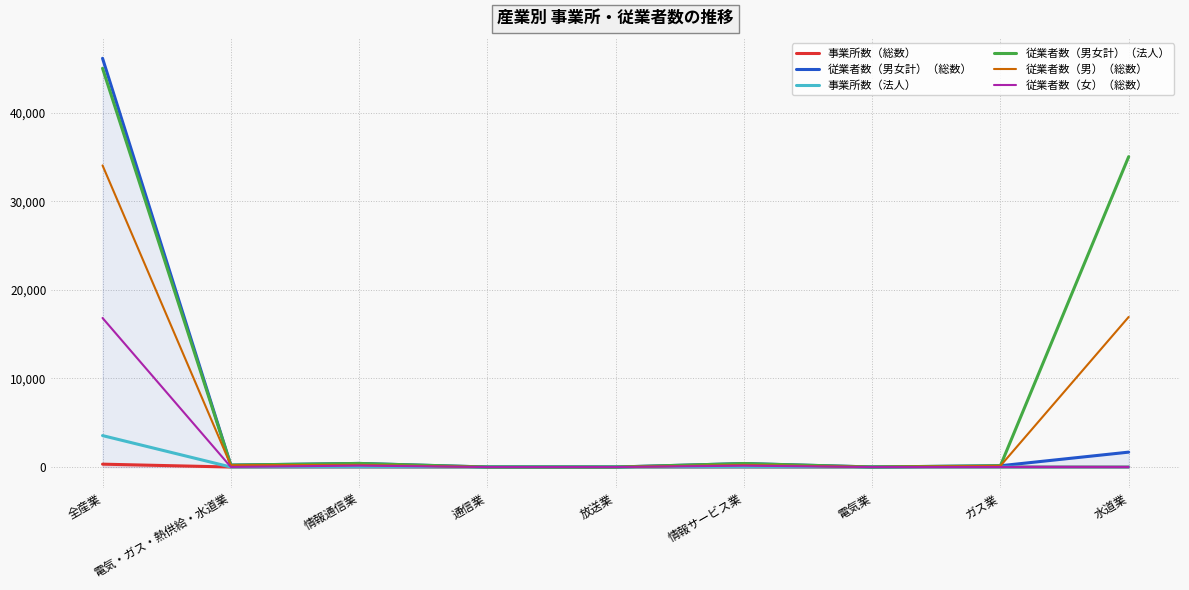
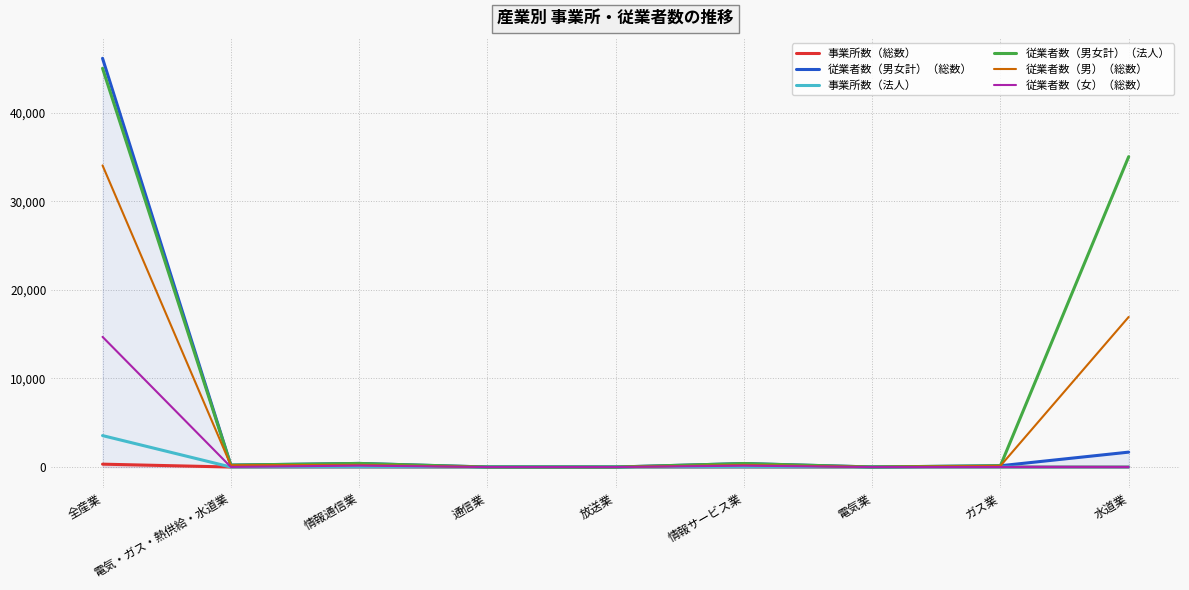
従業者数（女）（総数）, 全産業: 17,000 -> 15,000
